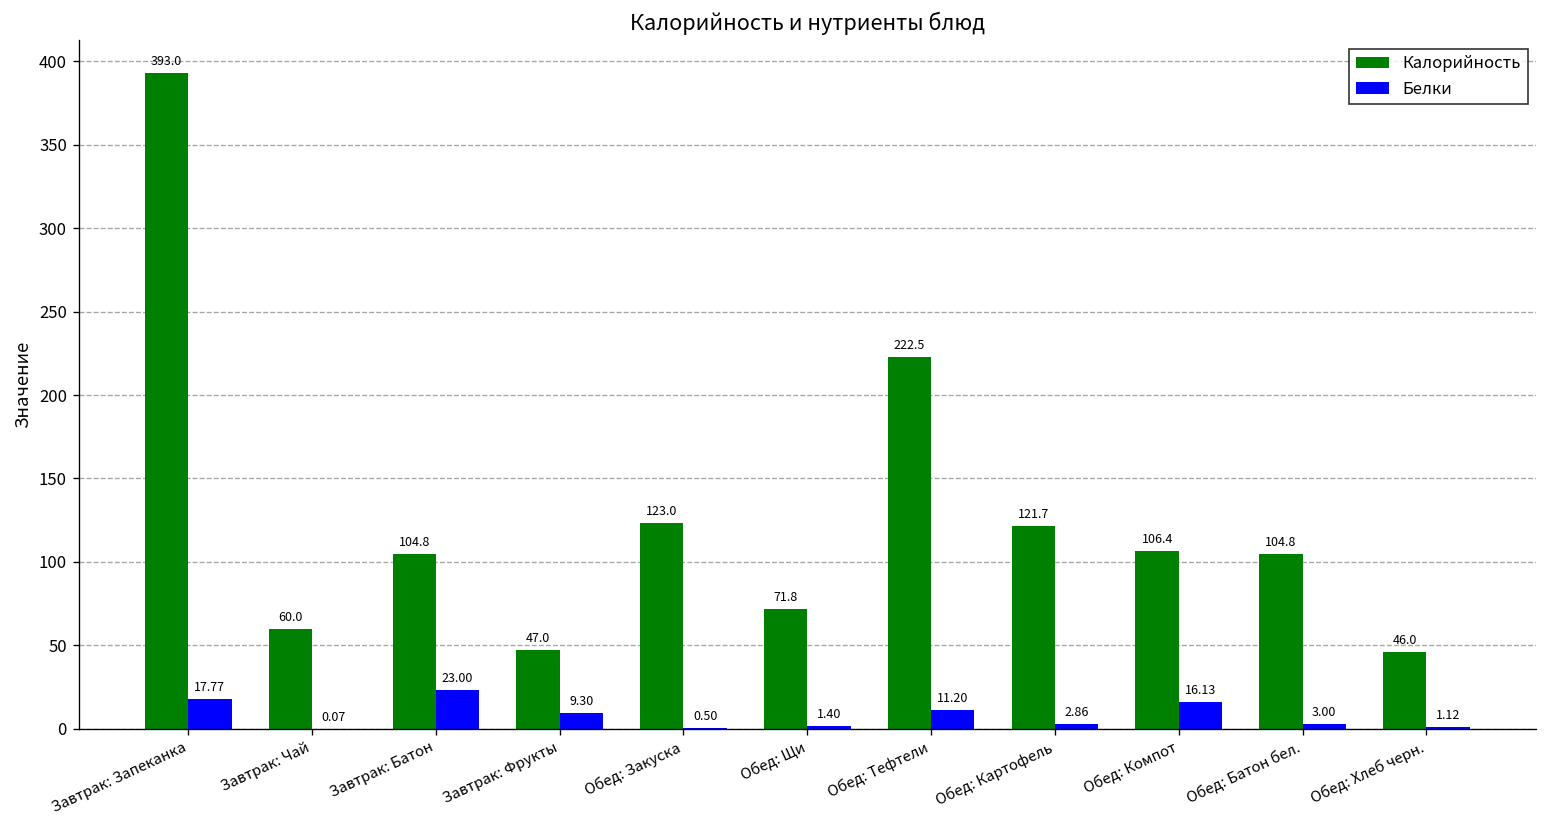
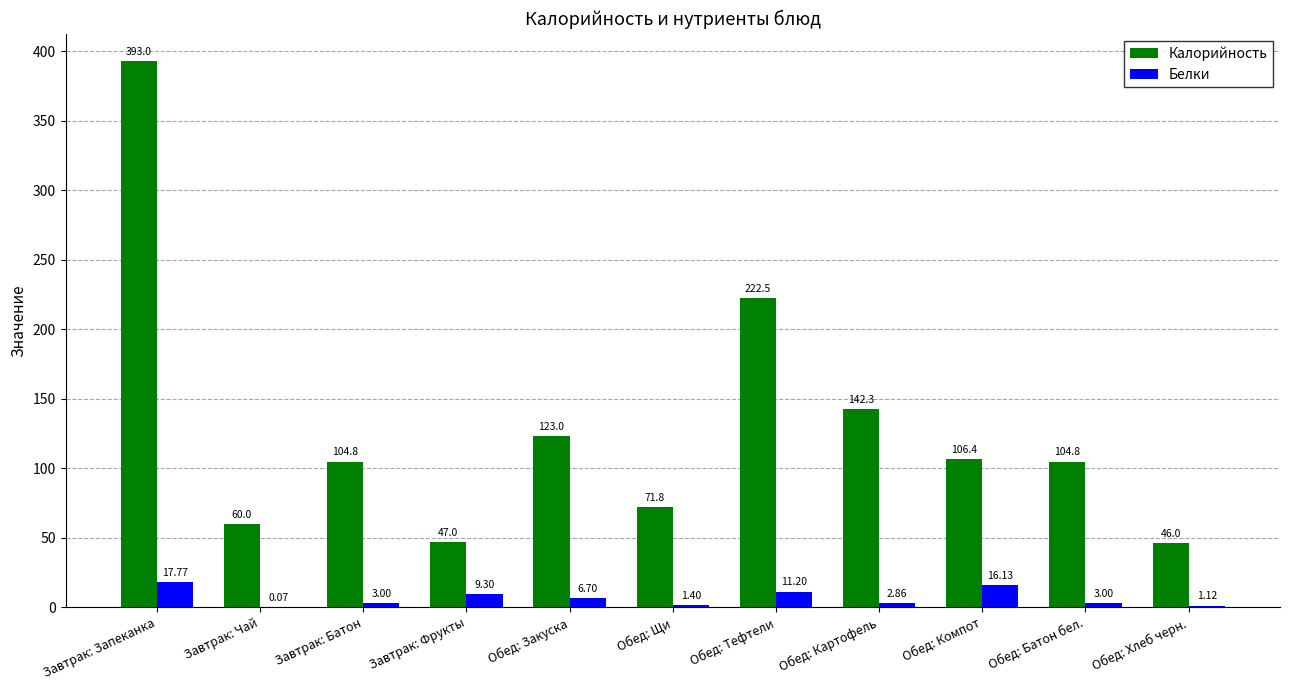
Белки, Завтрак: Батон: 23.00 -> 3.00
Белки, Обед: Закуска: 0.50 -> 6.70
Калорийность, Обед: Картофель: 121.7 -> 142.3
